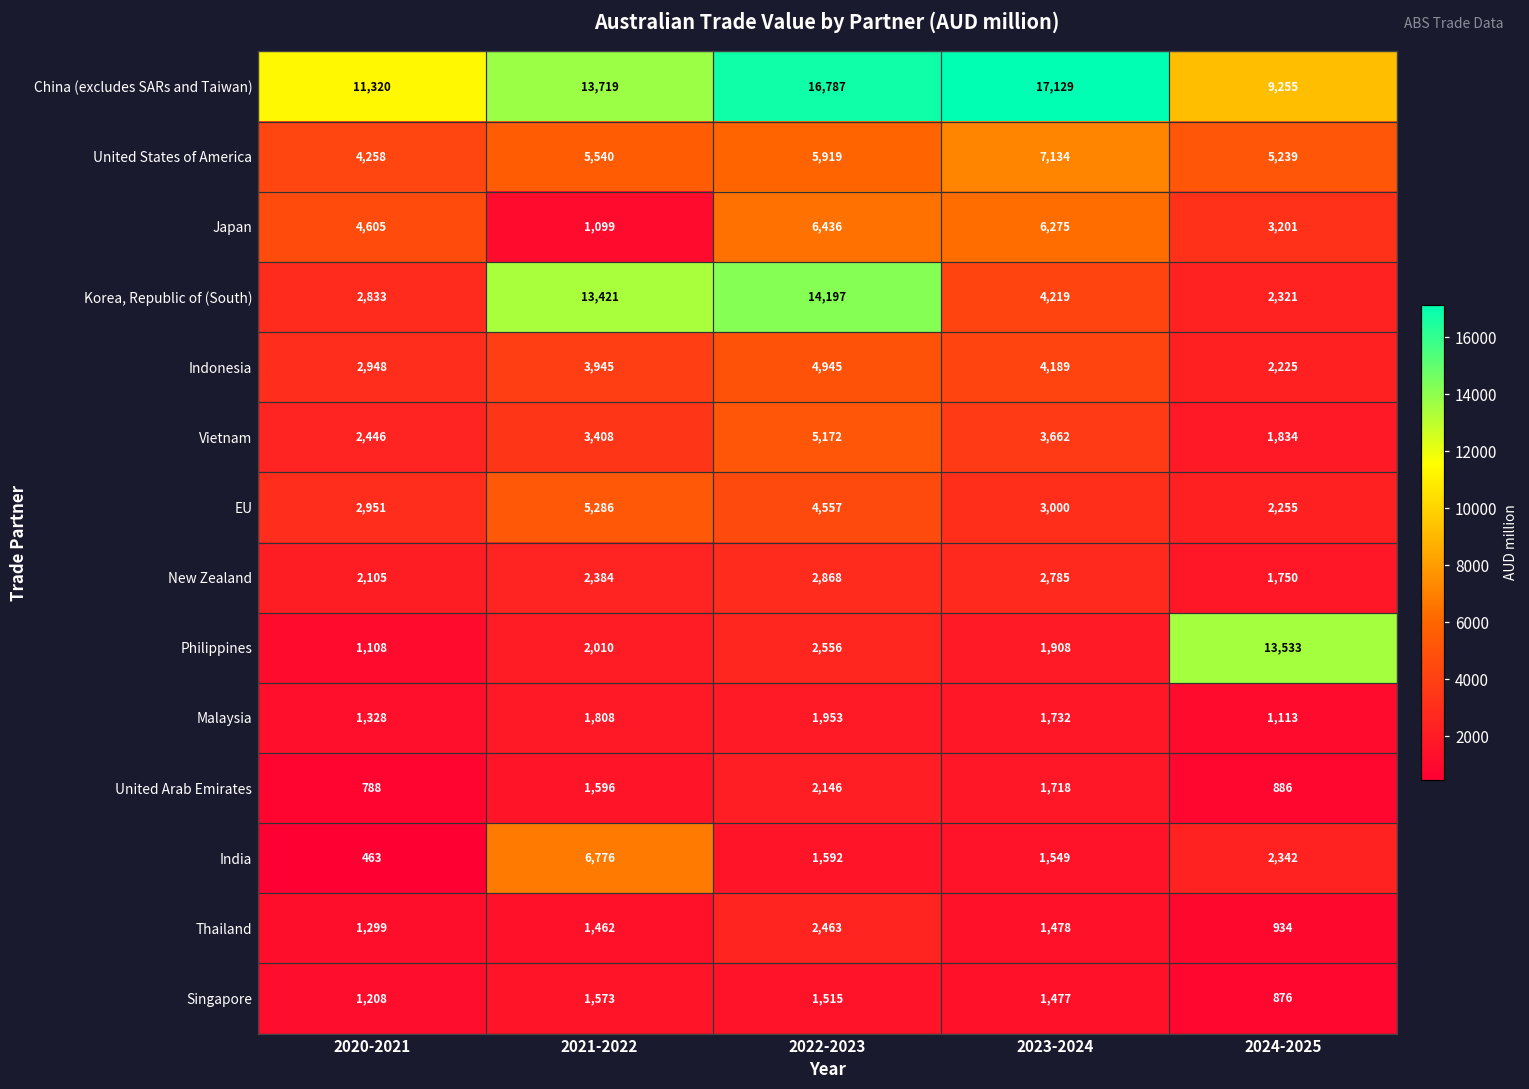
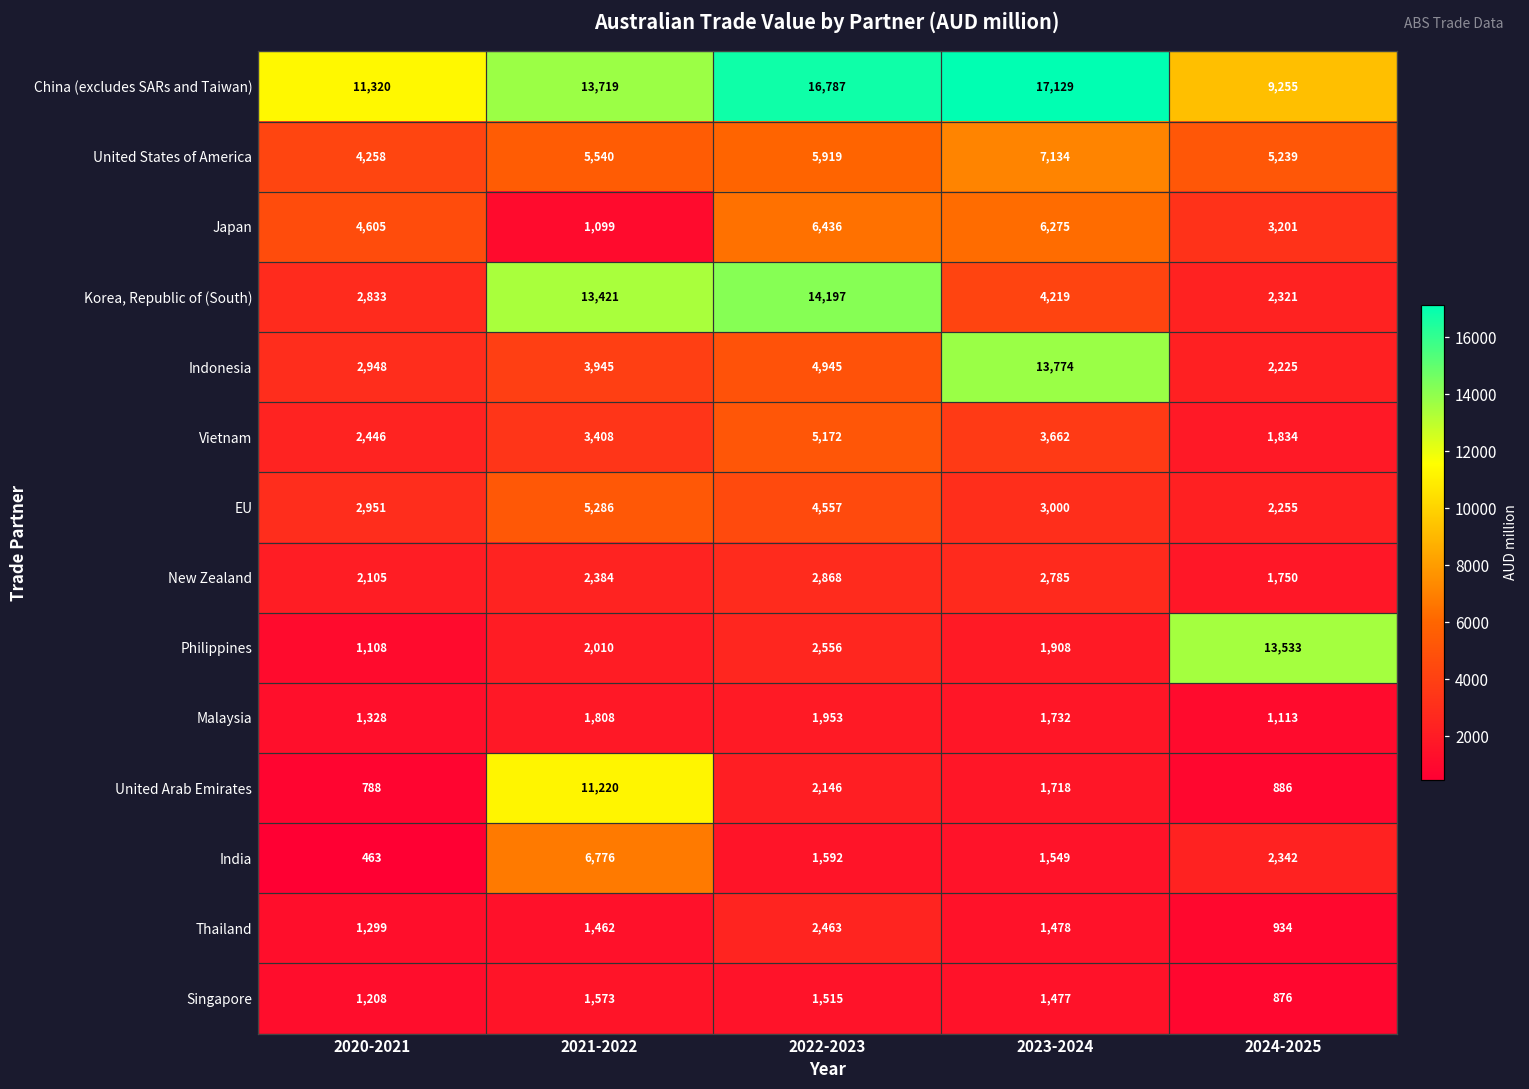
Indonesia, 2023-2024: 4,189 -> 13,774
United Arab Emirates, 2021-2022: 1,596 -> 11,220
